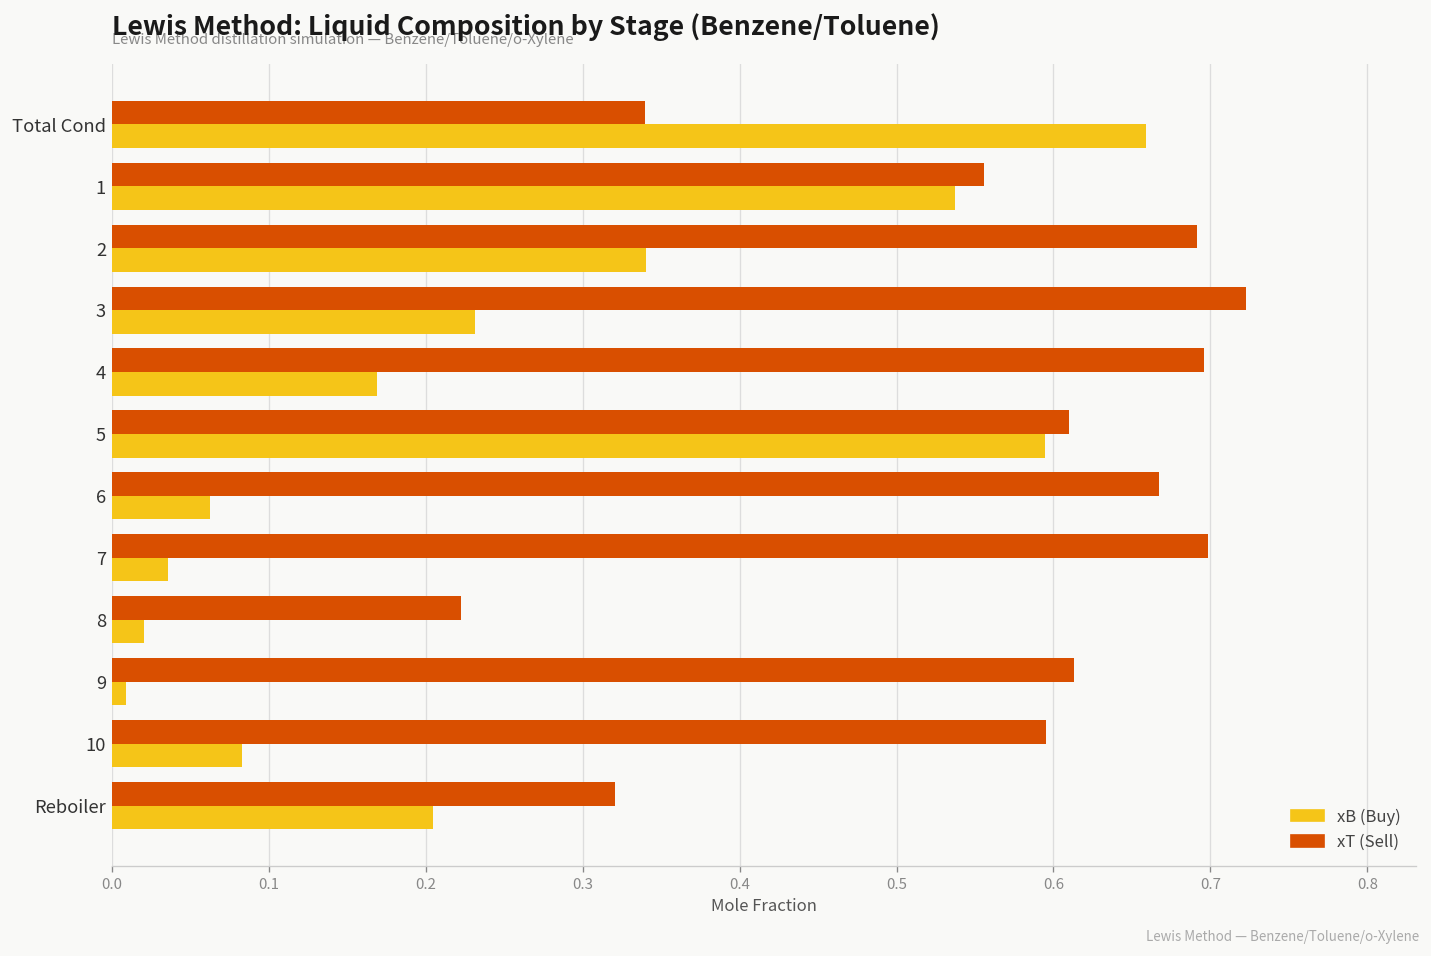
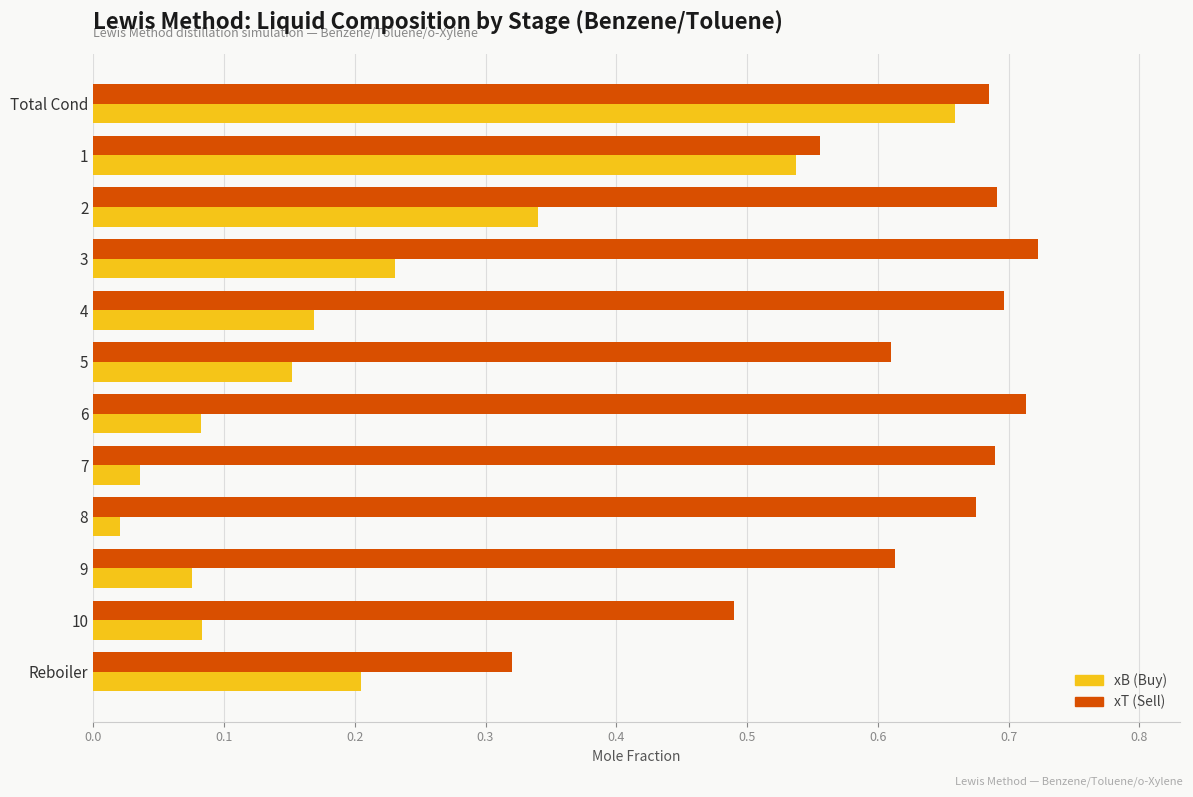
xT (Sell), Total Cond: 0.339 -> 0.685
xB (Buy), 5: 0.595 -> 0.152
xT (Sell), 6: 0.667 -> 0.713
xB (Buy), 6: 0.062 -> 0.083
xT (Sell), 7: 0.698 -> 0.689
xT (Sell), 8: 0.222 -> 0.675
xB (Buy), 9: 0.009 -> 0.076
xT (Sell), 10: 0.595 -> 0.490
